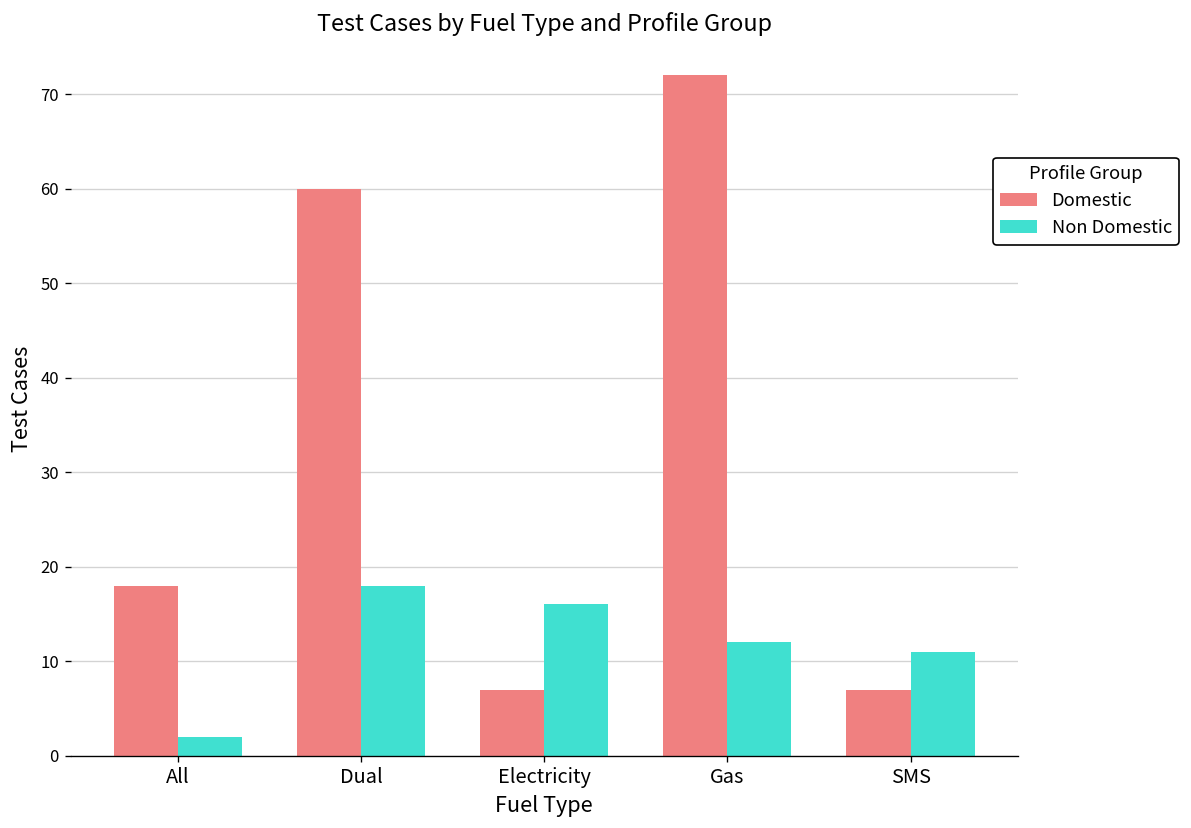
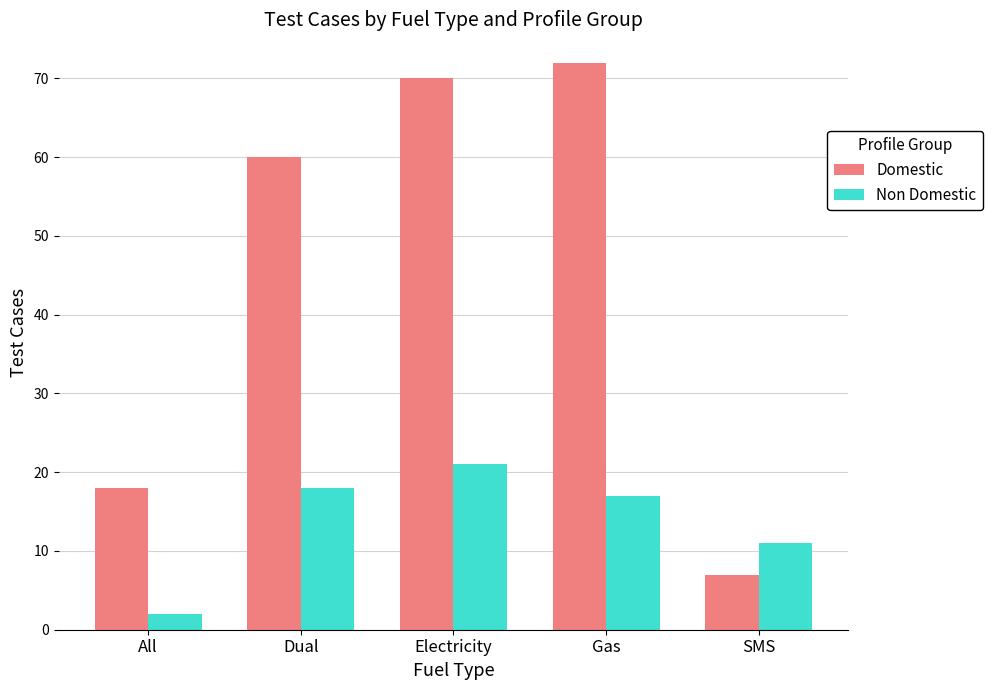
Domestic, Electricity: 7 -> 70
Non Domestic, Electricity: 16 -> 21
Non Domestic, Gas: 12 -> 17
